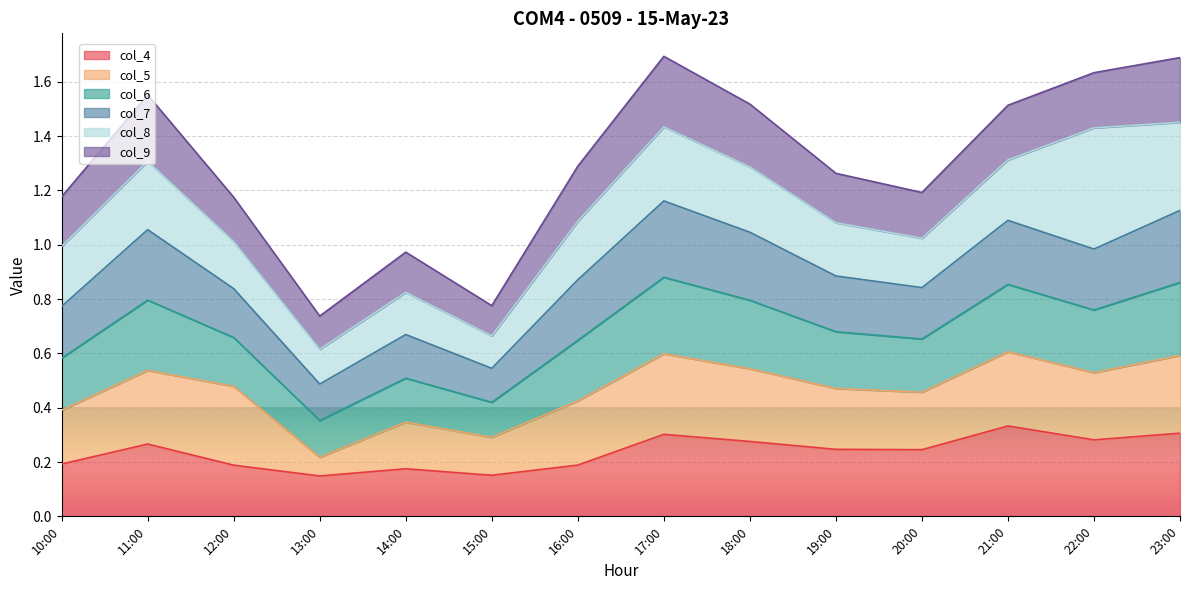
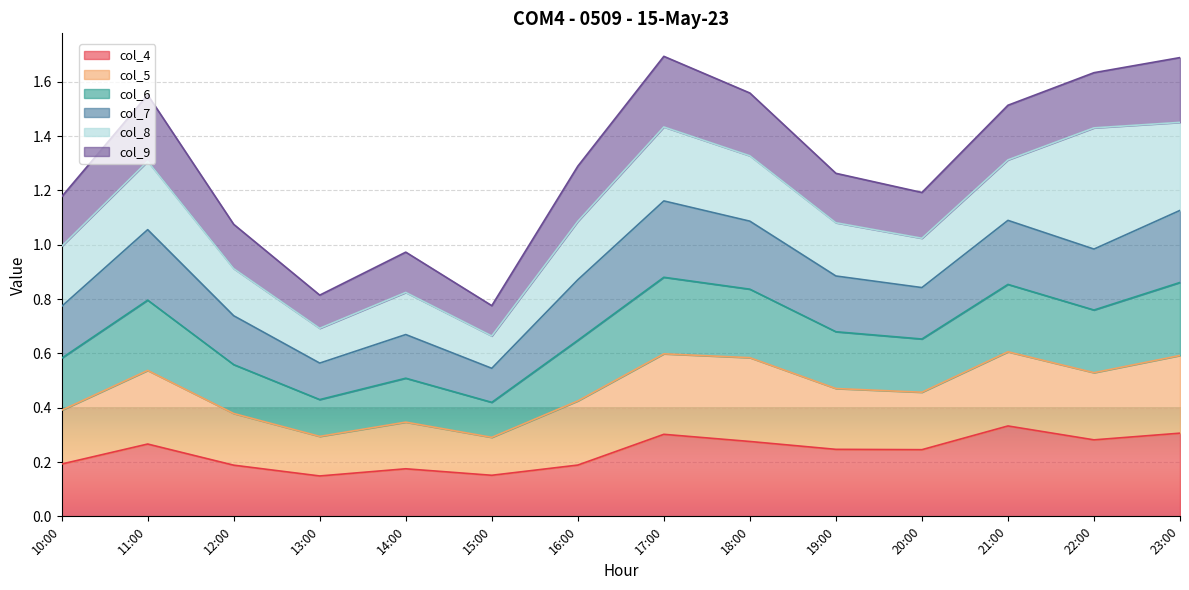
col_5, 12:00: 0.29 -> 0.19
col_5, 13:00: 0.07 -> 0.15
col_5, 18:00: 0.27 -> 0.31
